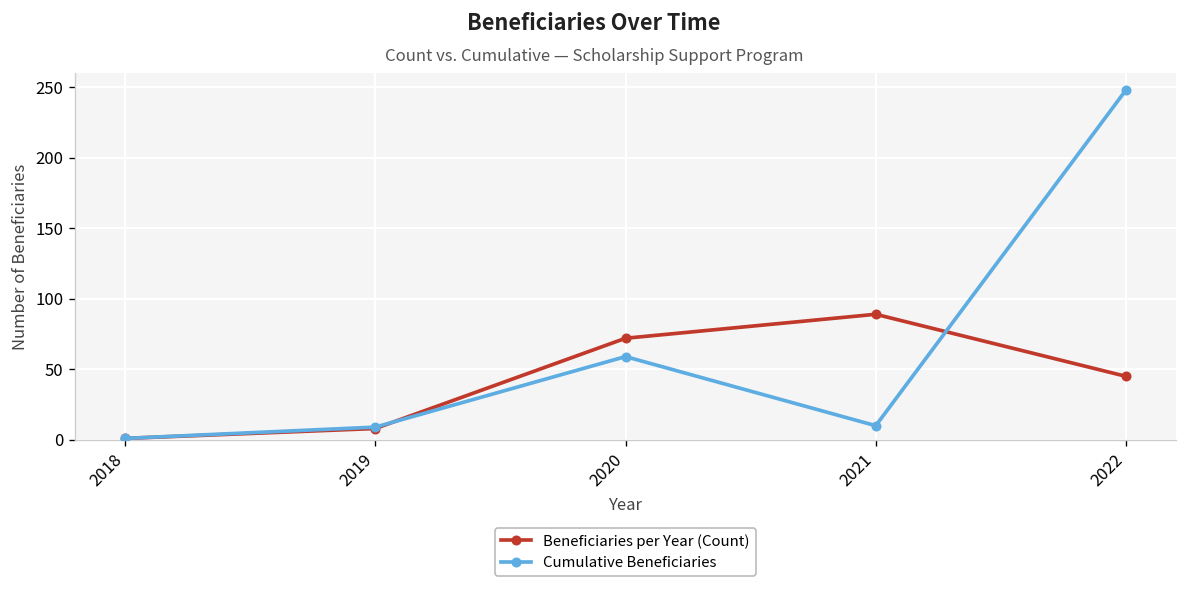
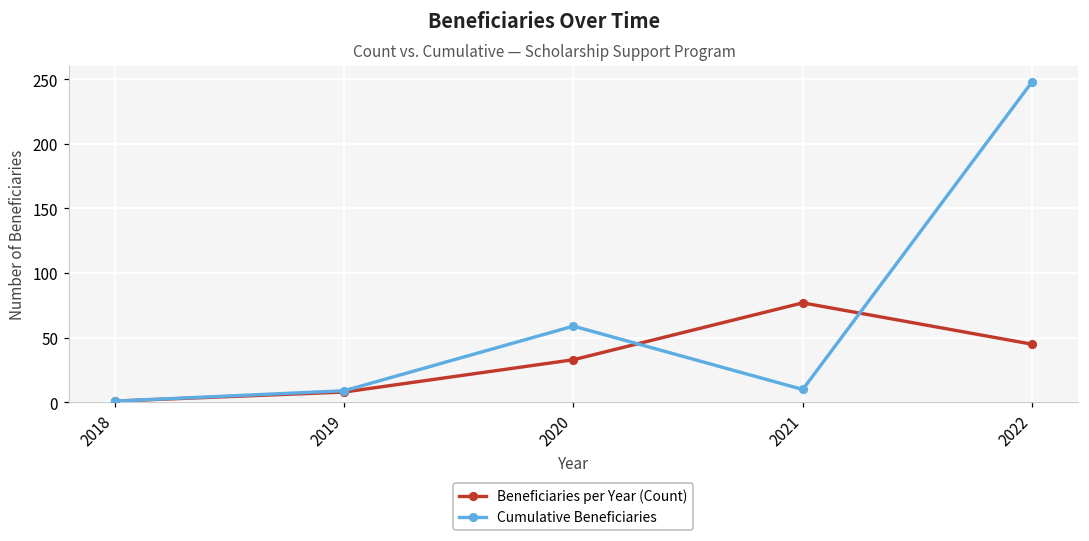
Beneficiaries per Year (Count), 2020: 72 -> 33
Beneficiaries per Year (Count), 2021: 89 -> 77
